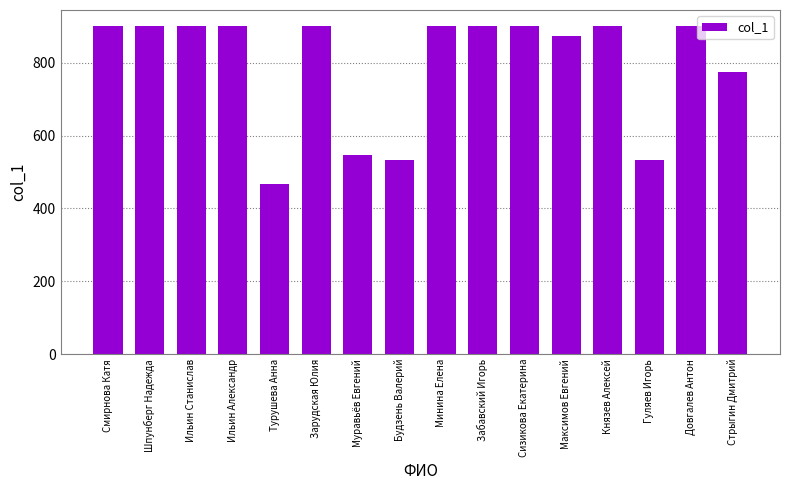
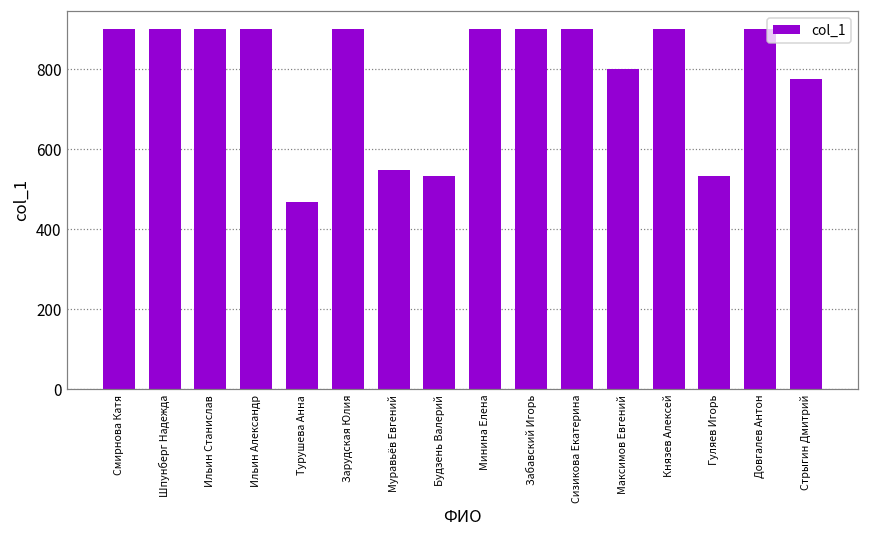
Максимов Евгений: 870 -> 800
